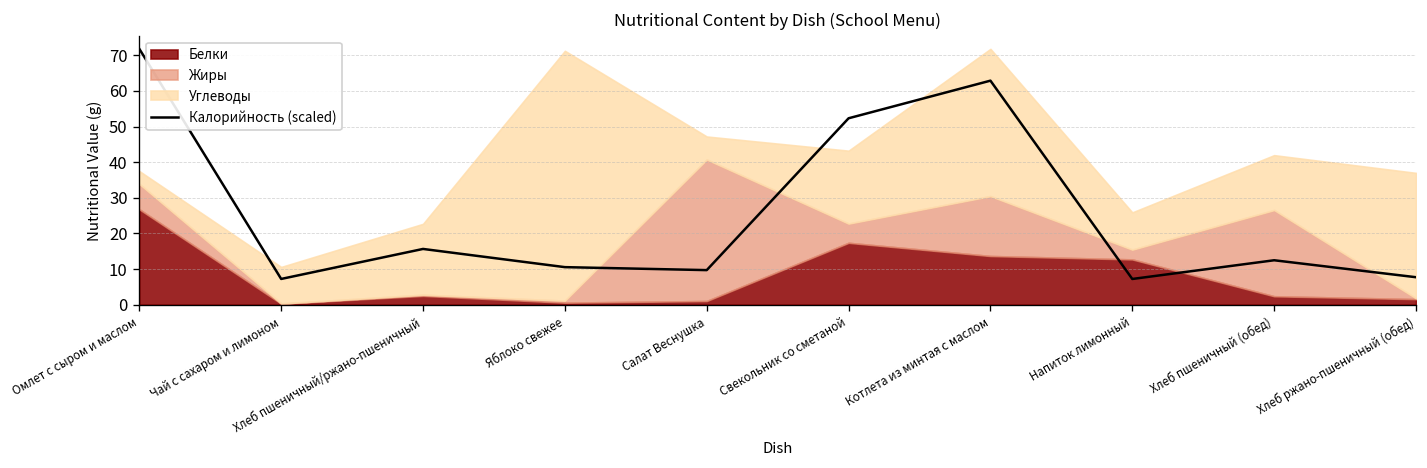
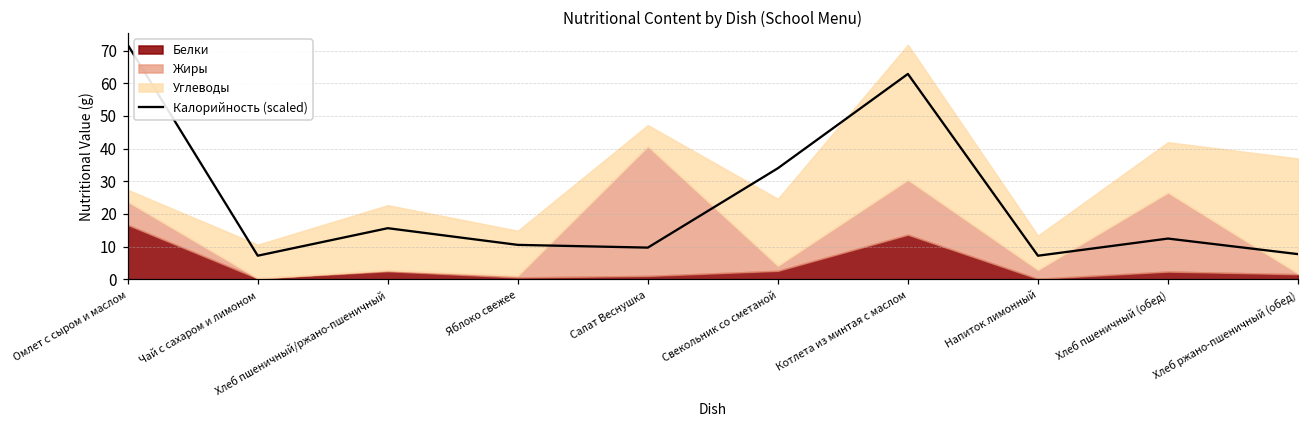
Белки, Омлет с сыром и маслом: 27 -> 17
Углеводы, Яблоко свежее: 70 -> 14
Калорийность (scaled), Свекольник со сметаной: 52 -> 34
Белки, Свекольник со сметаной: 17 -> 3
Жиры, Свекольник со сметаной: 5 -> 2
Белки, Напиток лимонный: 13 -> 0
